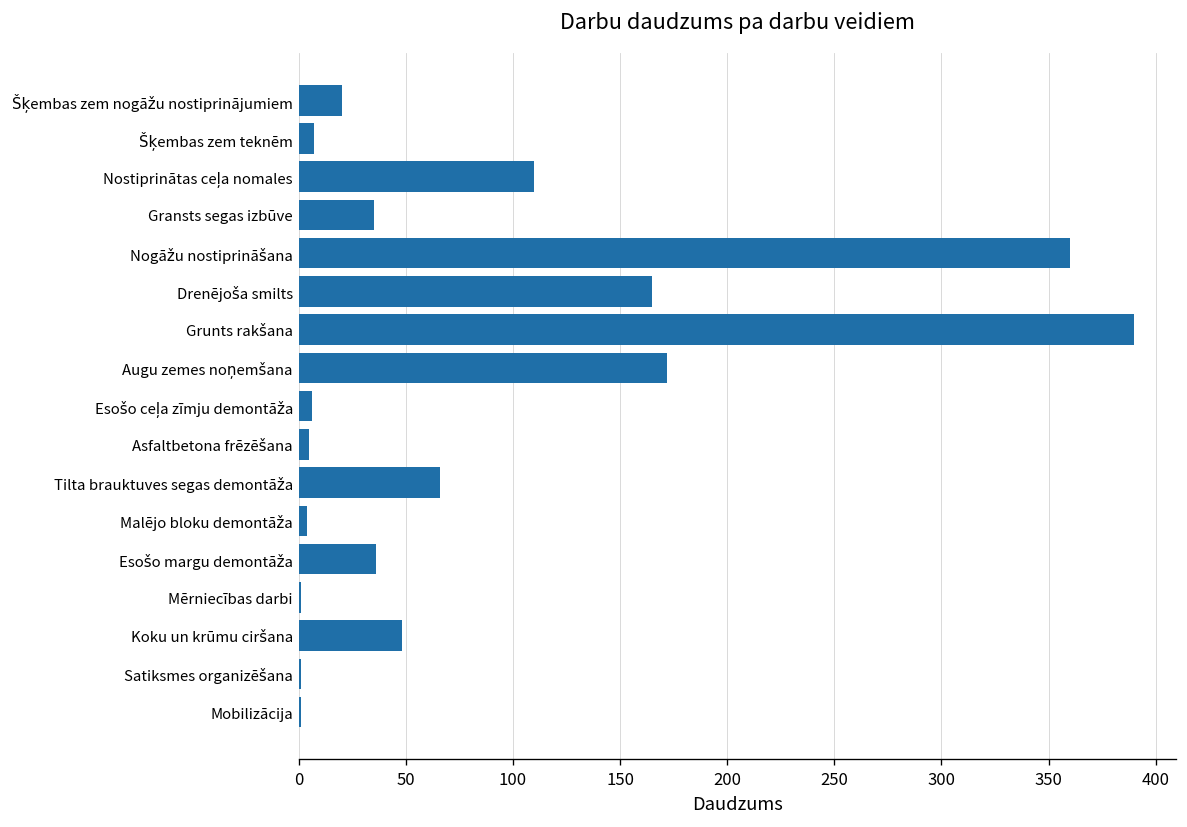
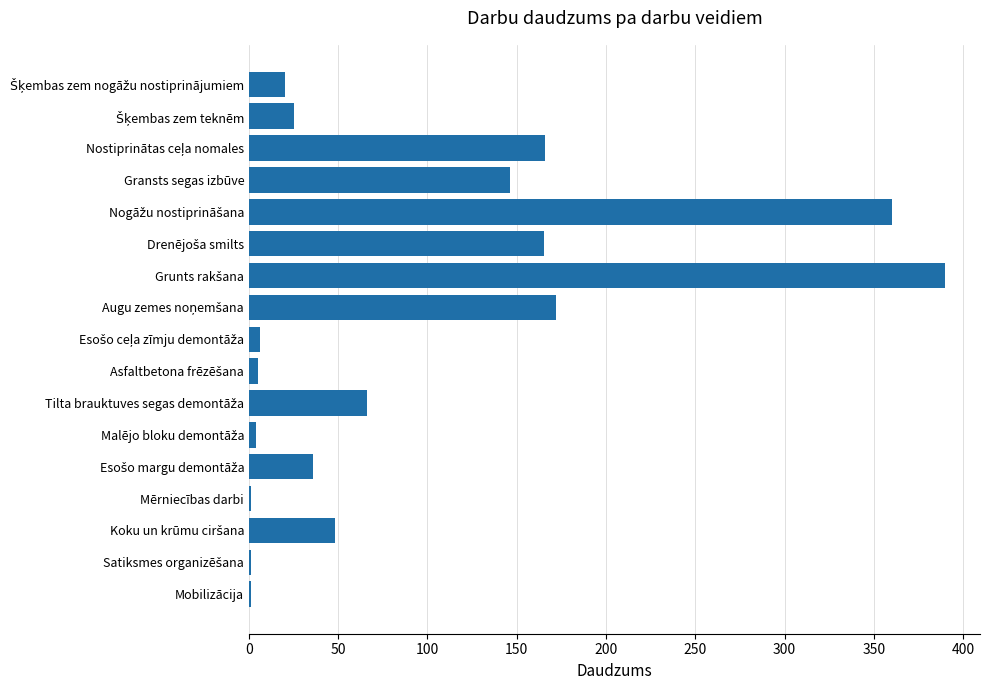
Šķembas zem teknēm: 7 -> 25
Nostiprinātas ceļa nomales: 110 -> 166
Gransts segas izbūve: 35 -> 146
